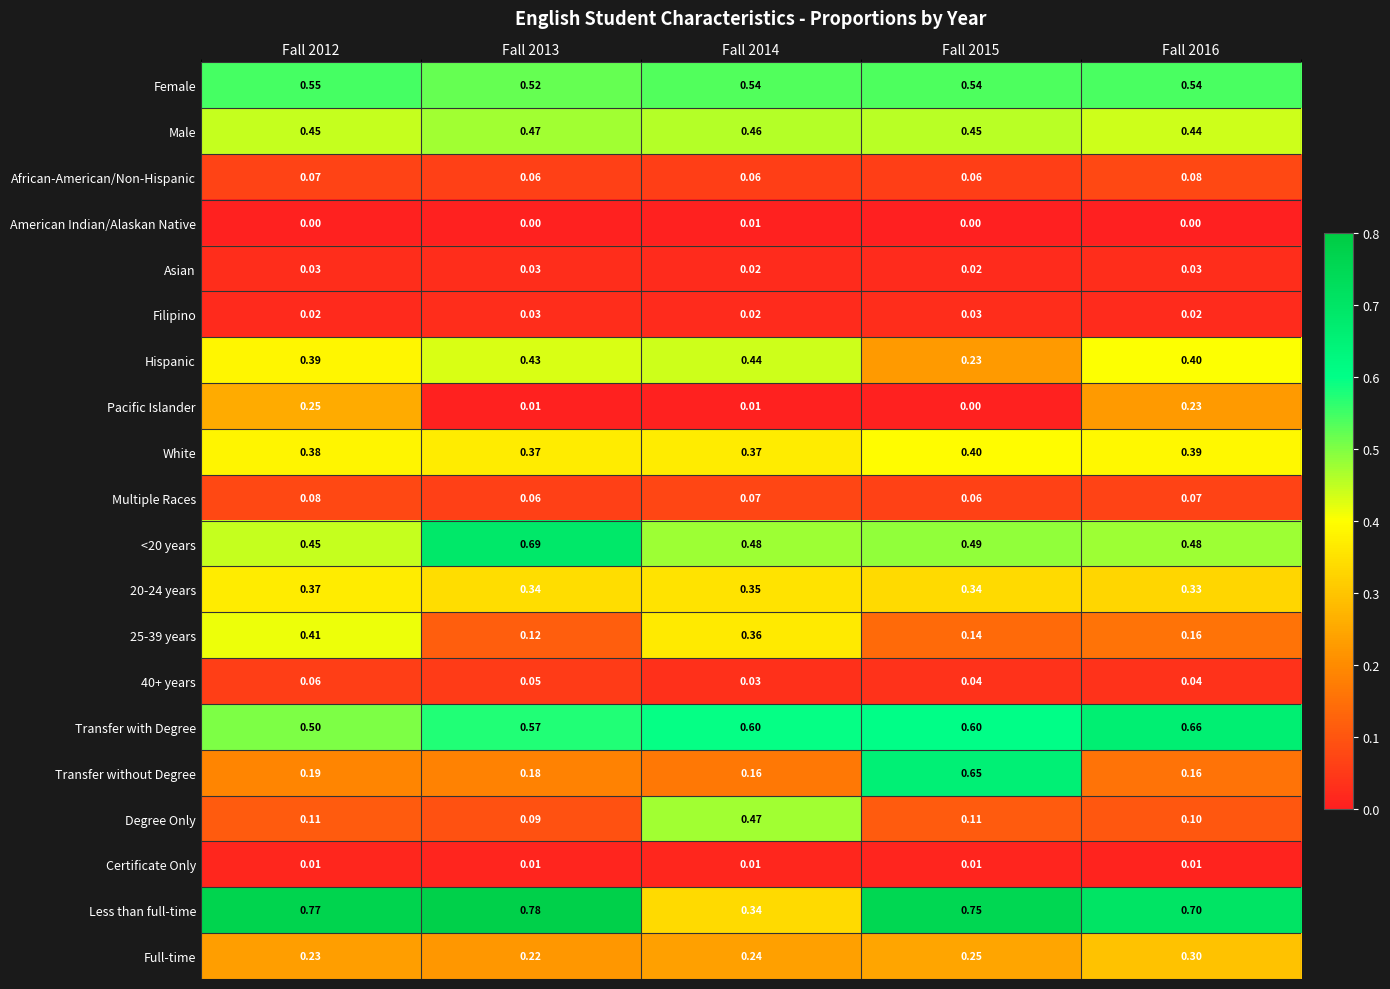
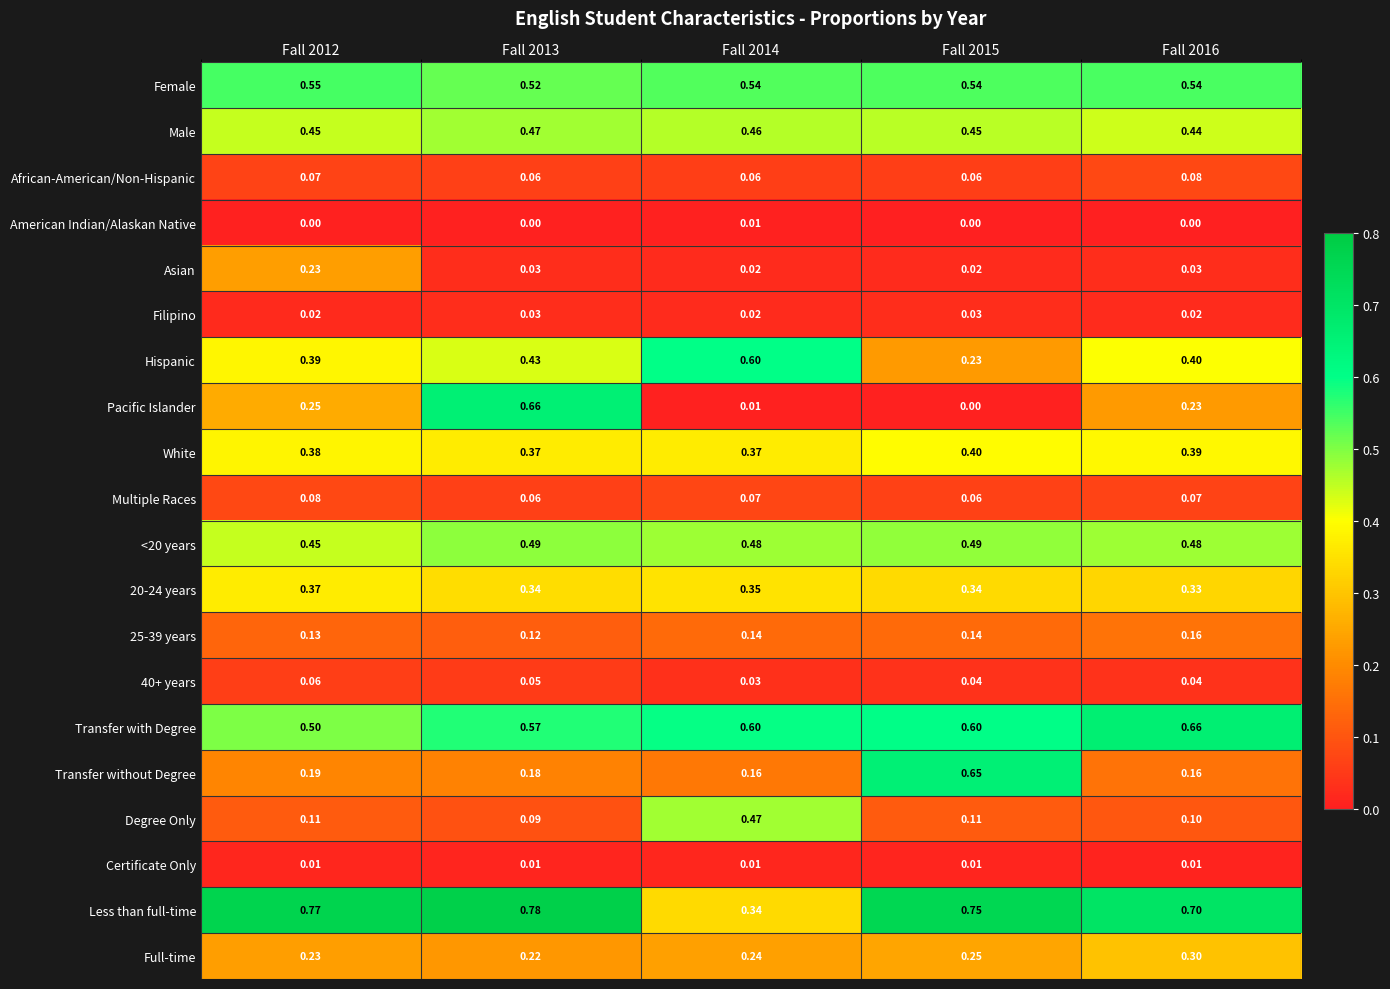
Asian, Fall 2012: 0.03 -> 0.23
Hispanic, Fall 2014: 0.44 -> 0.60
Pacific Islander, Fall 2013: 0.01 -> 0.66
<20 years, Fall 2013: 0.69 -> 0.49
25-39 years, Fall 2012: 0.41 -> 0.13
25-39 years, Fall 2014: 0.36 -> 0.14
